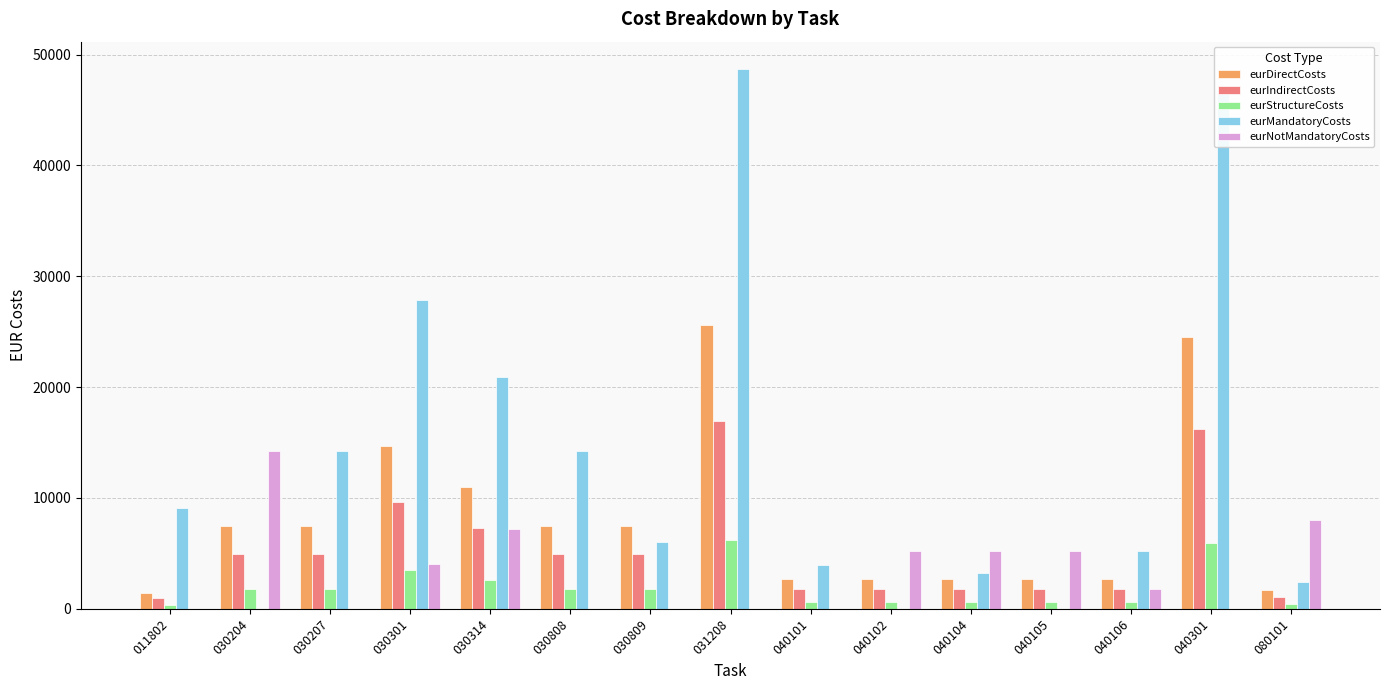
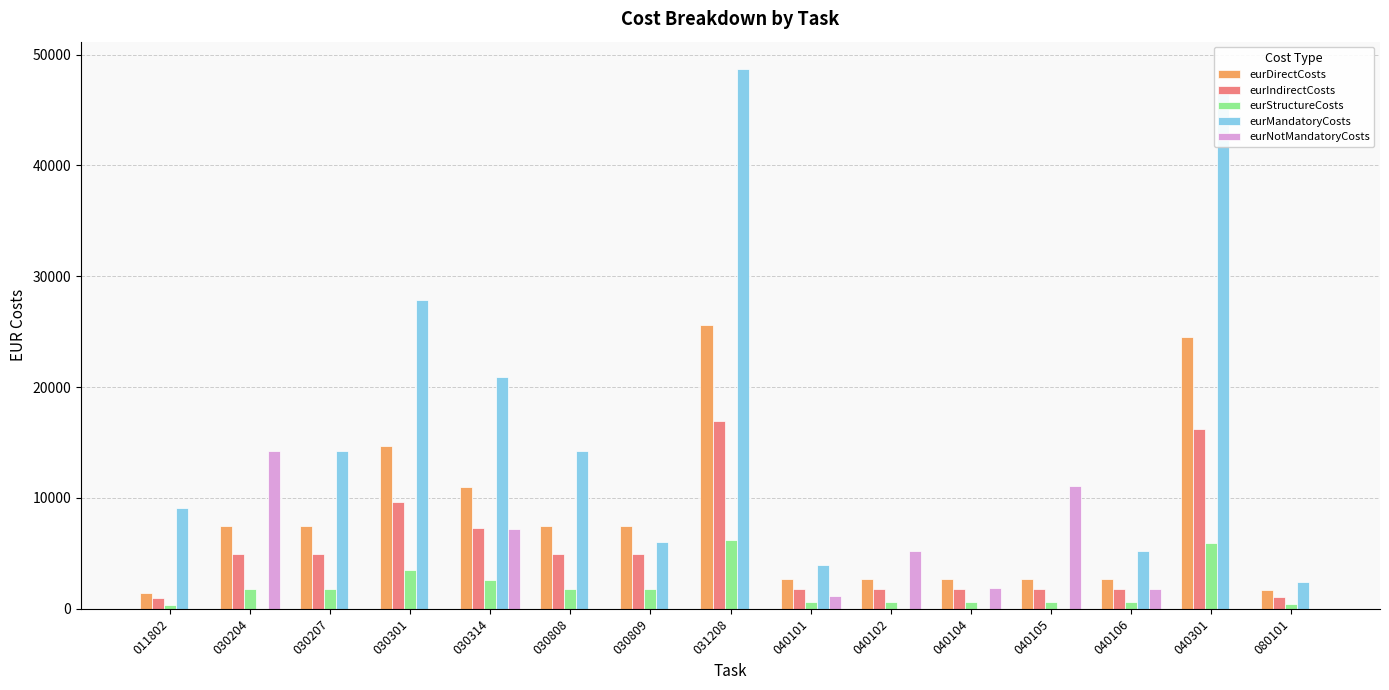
eurNotMandatoryCosts, 030301: 4000 -> 0
eurNotMandatoryCosts, 040101: 0 -> 1200
eurMandatoryCosts, 040104: 3200 -> 0
eurNotMandatoryCosts, 040104: 5200 -> 1800
eurNotMandatoryCosts, 040105: 5200 -> 11000
eurNotMandatoryCosts, 080101: 8000 -> 0
